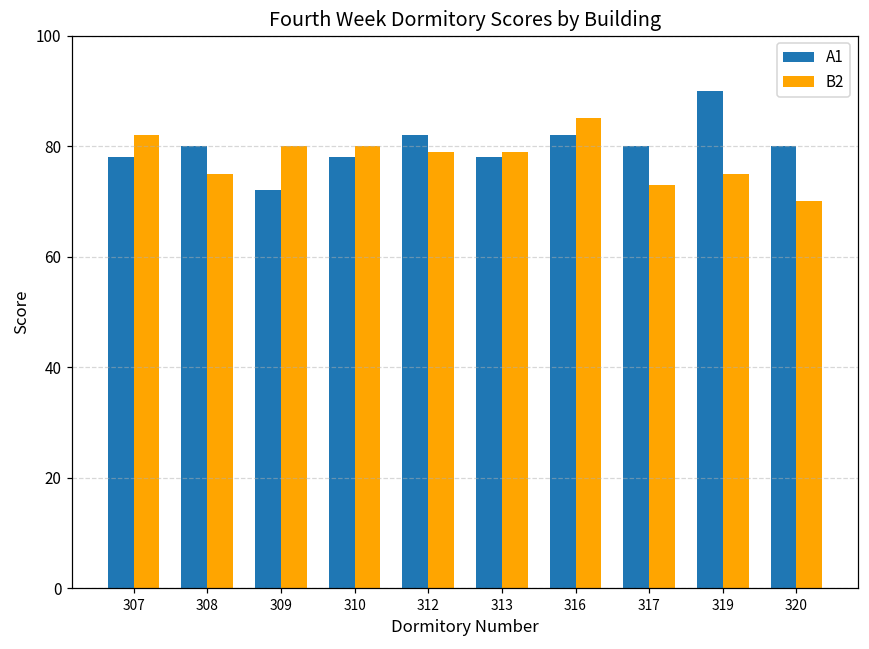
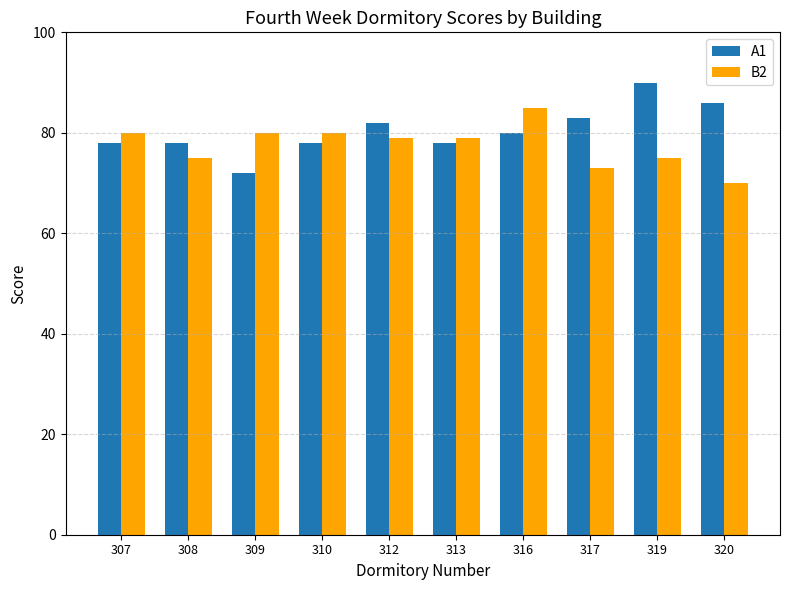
B2, 307: 82 -> 80
A1, 308: 80 -> 78
A1, 316: 82 -> 80
A1, 317: 80 -> 83
A1, 320: 80 -> 86
